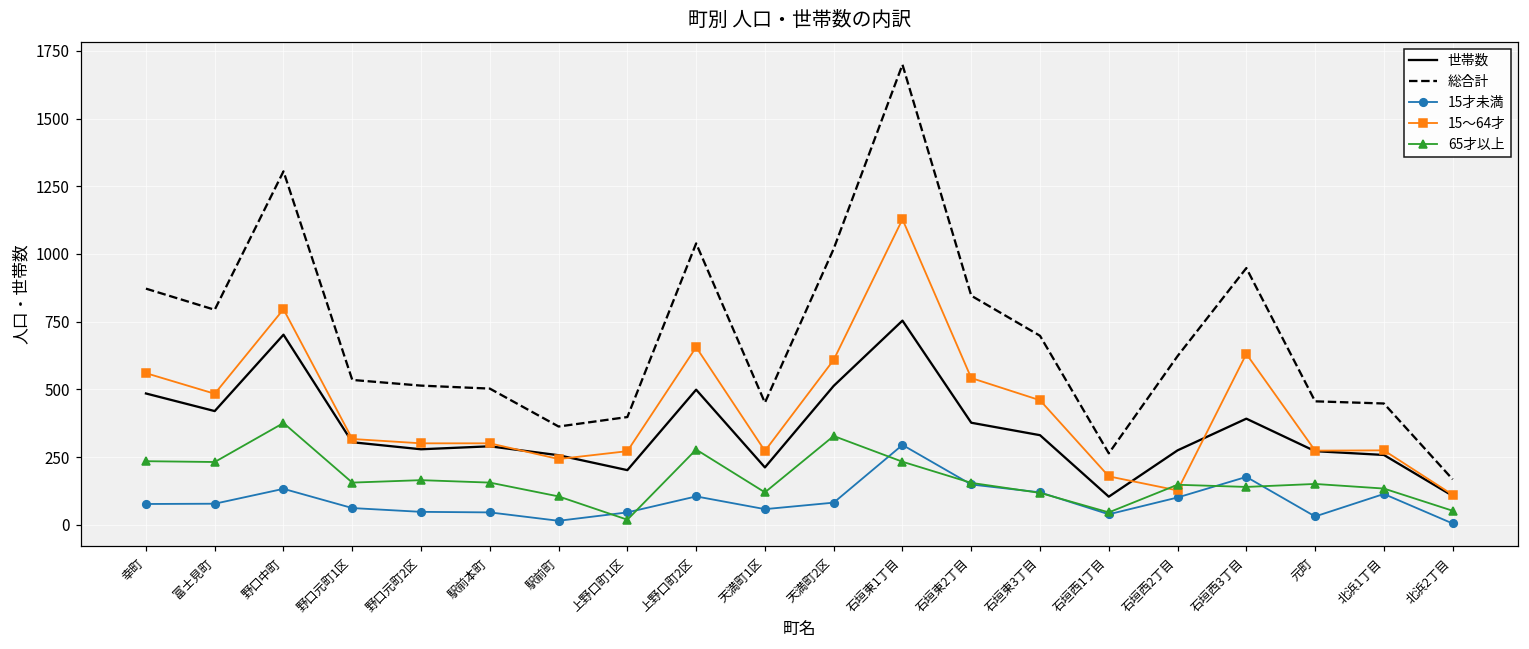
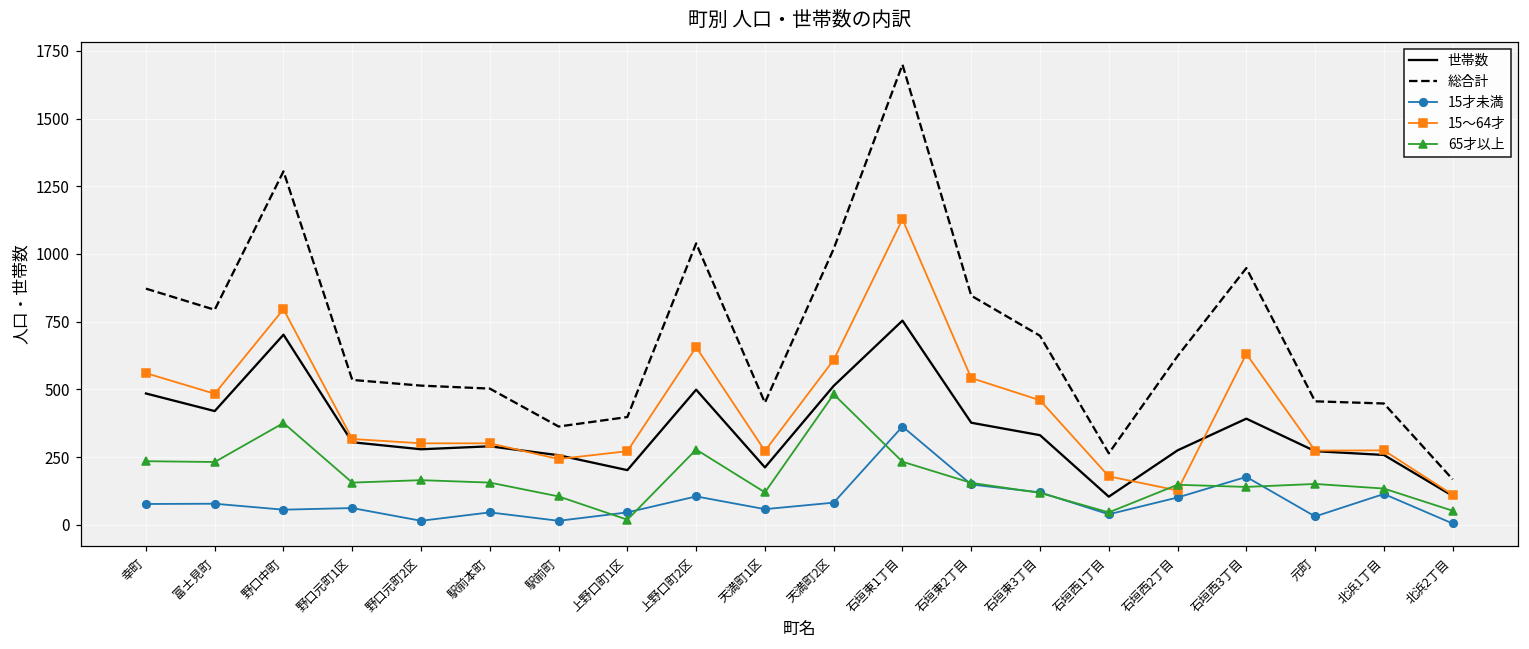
15才未満, 野口中町: 130 -> 60
15才未満, 野口元町2区: 50 -> 20
65才以上, 天満町2区: 330 -> 480
15才未満, 石垣東1丁目: 300 -> 360
